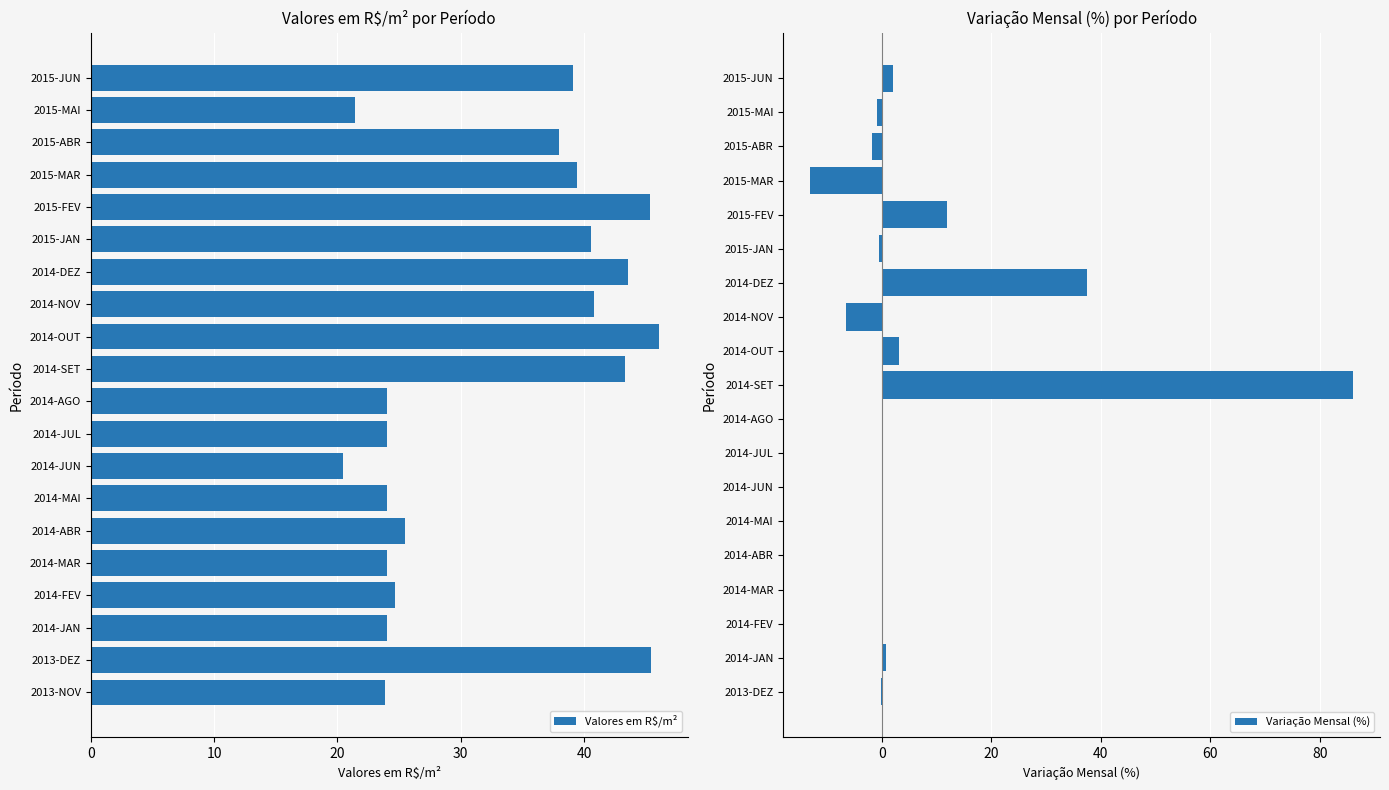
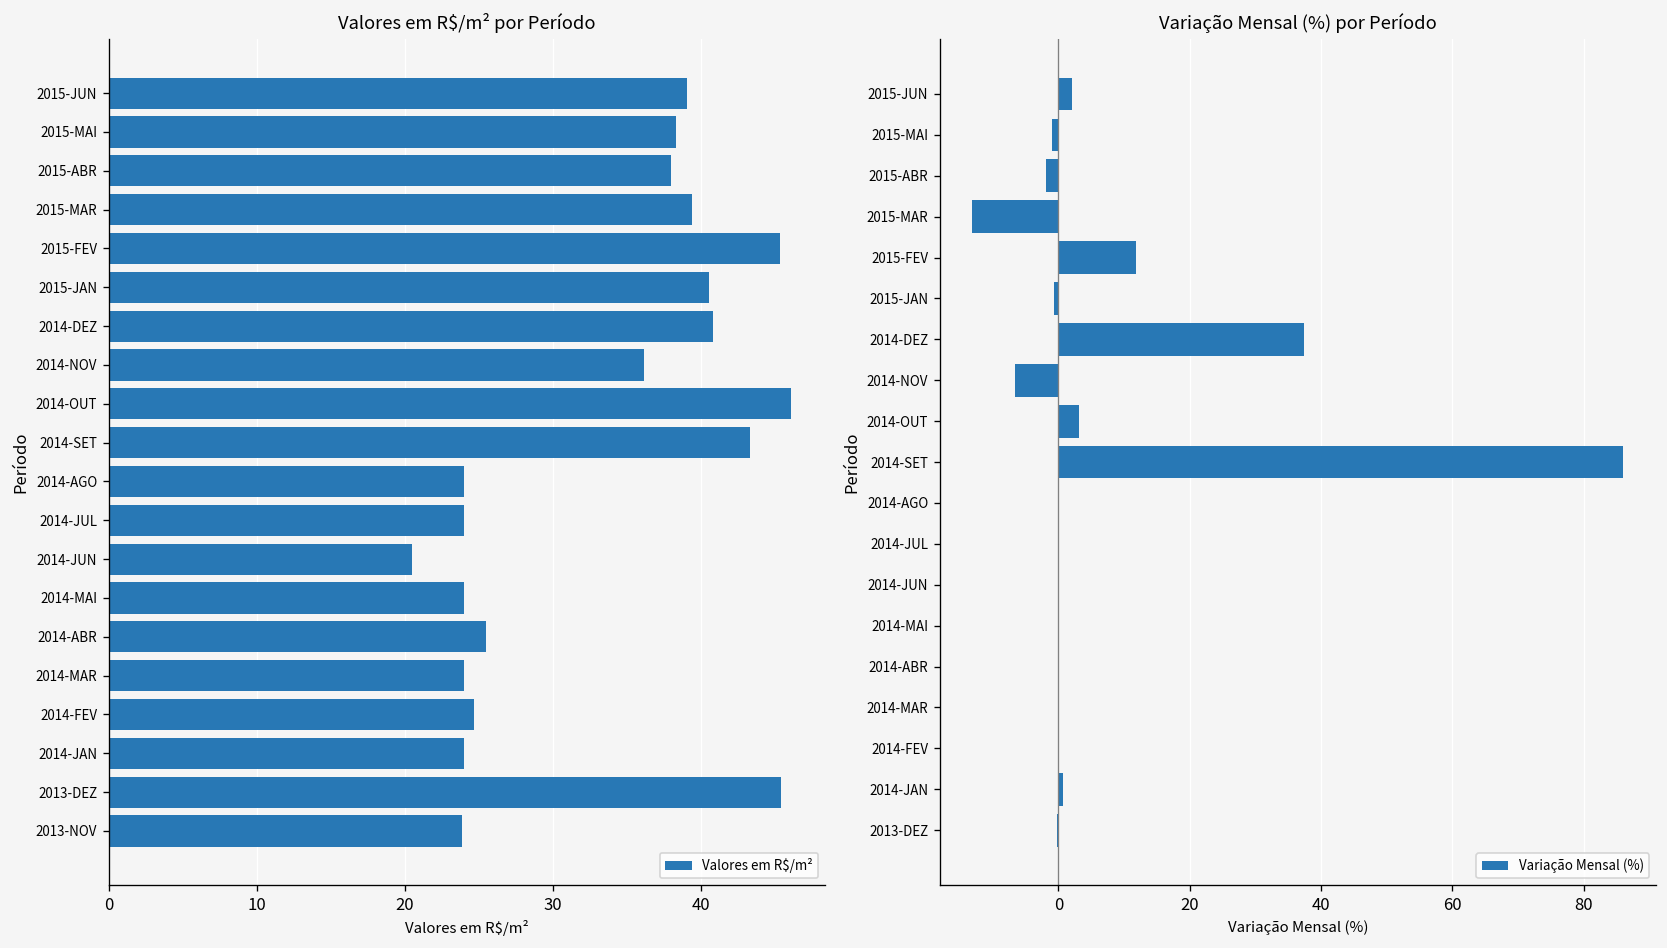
Valores em R$/m² por Período, 2015-MAI: 21.4 -> 38.3
Valores em R$/m² por Período, 2014-DEZ: 43.6 -> 40.8
Valores em R$/m² por Período, 2014-NOV: 40.8 -> 36.1
